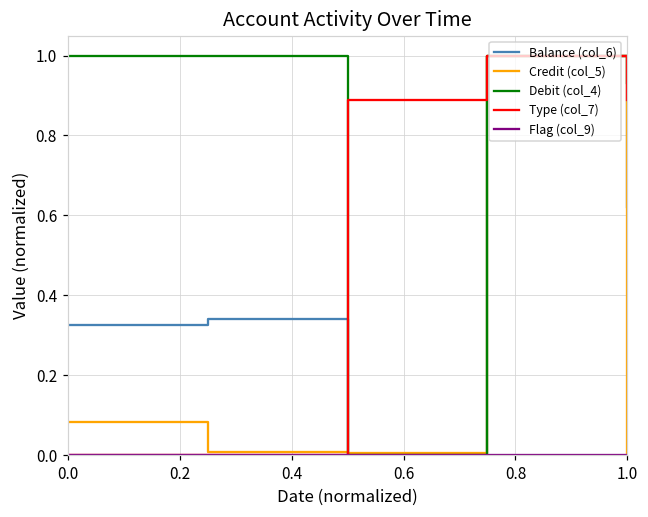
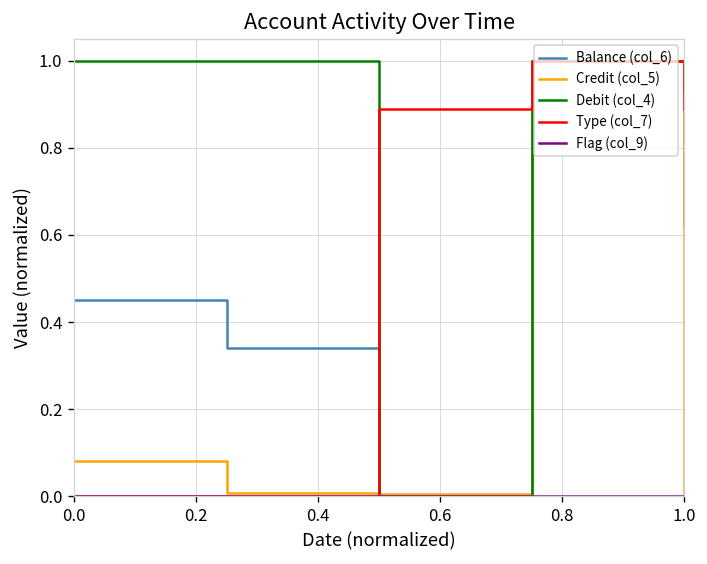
Balance (col_6), 0.0: 0.33 -> 0.45
